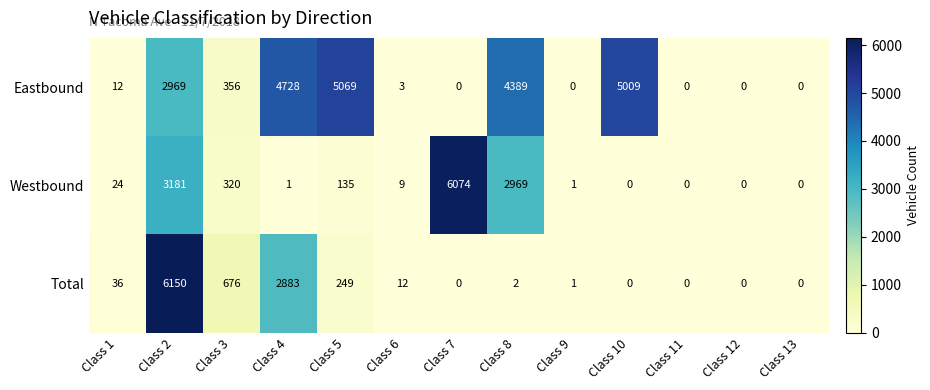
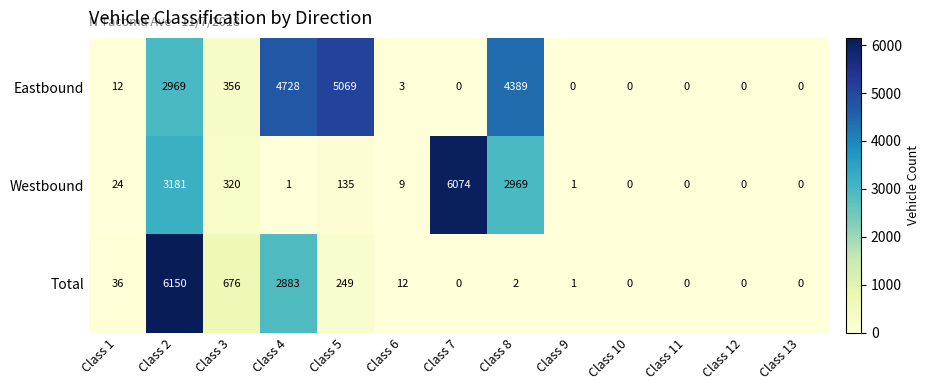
Eastbound, Class 10: 5009 -> 0
